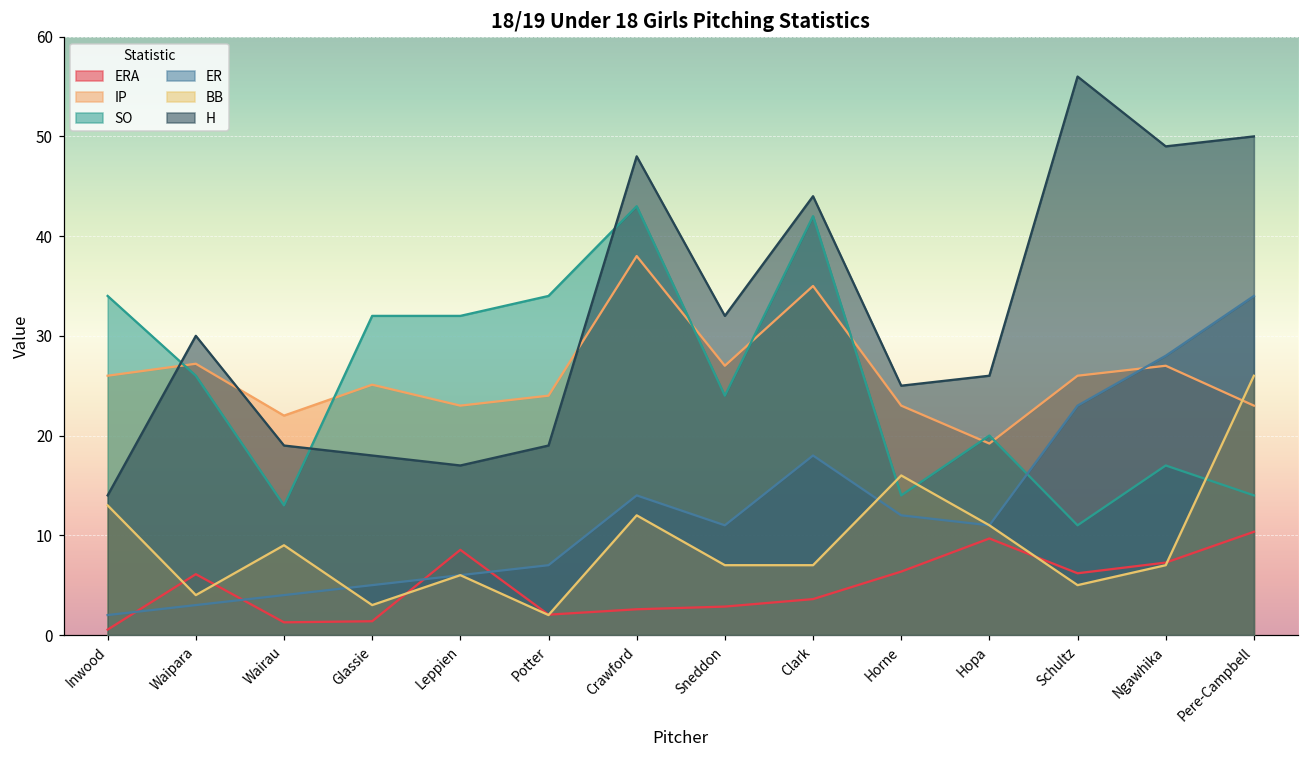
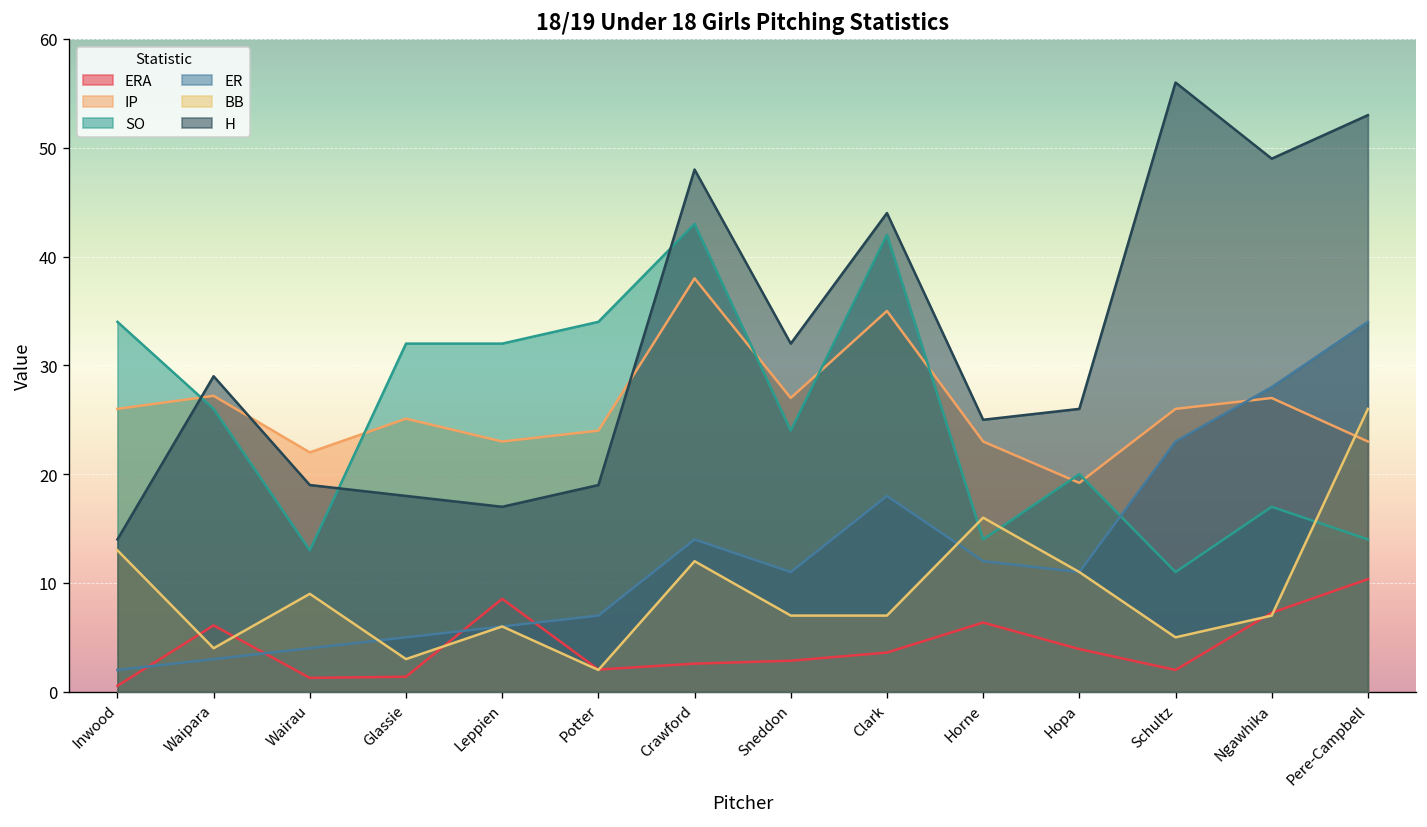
H, Waipara: 30 -> 29
ERA, Hopa: 10 -> 4
ERA, Schultz: 6 -> 2
H, Pere-Campbell: 50 -> 53
